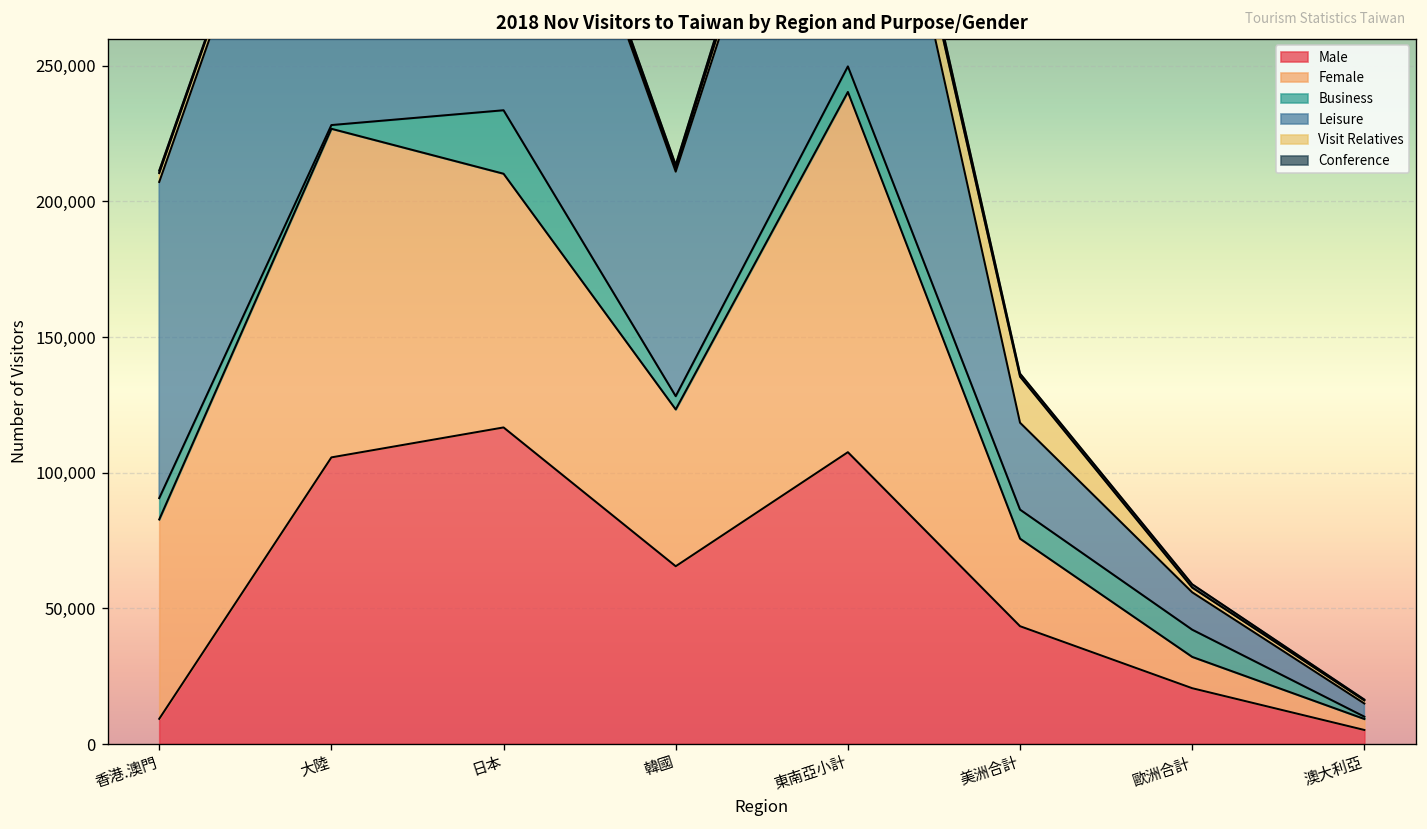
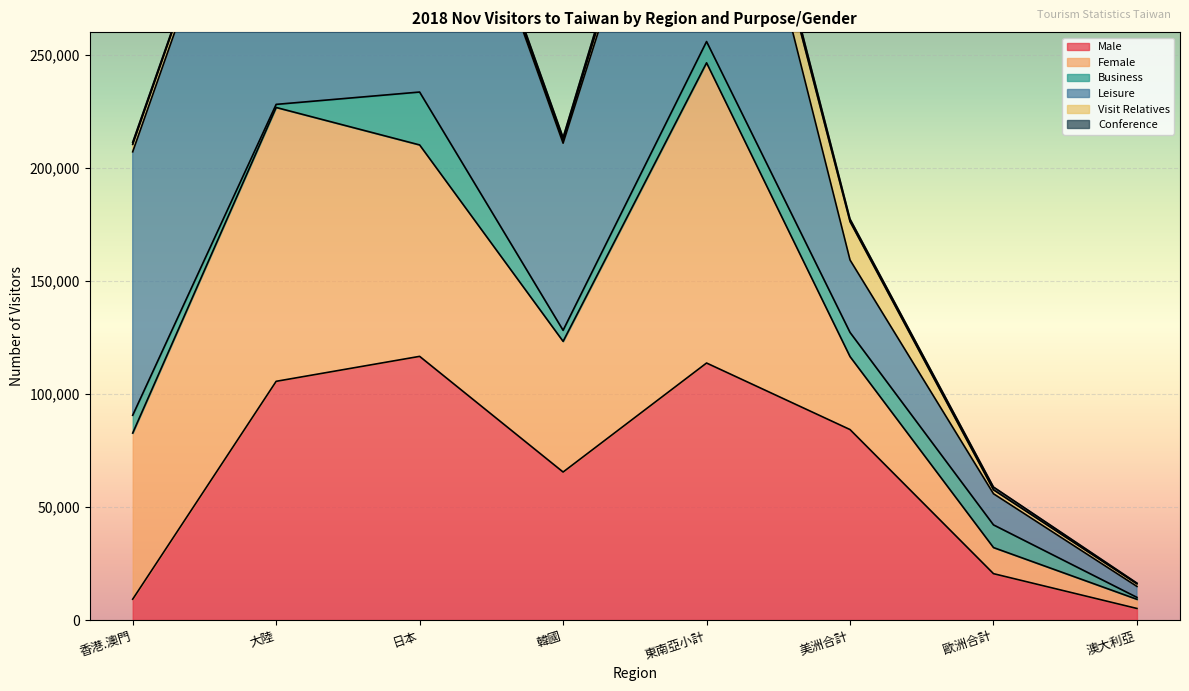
Male, 東南亞小計: 108,000 -> 114,000
Male, 美洲合計: 43,000 -> 84,000
